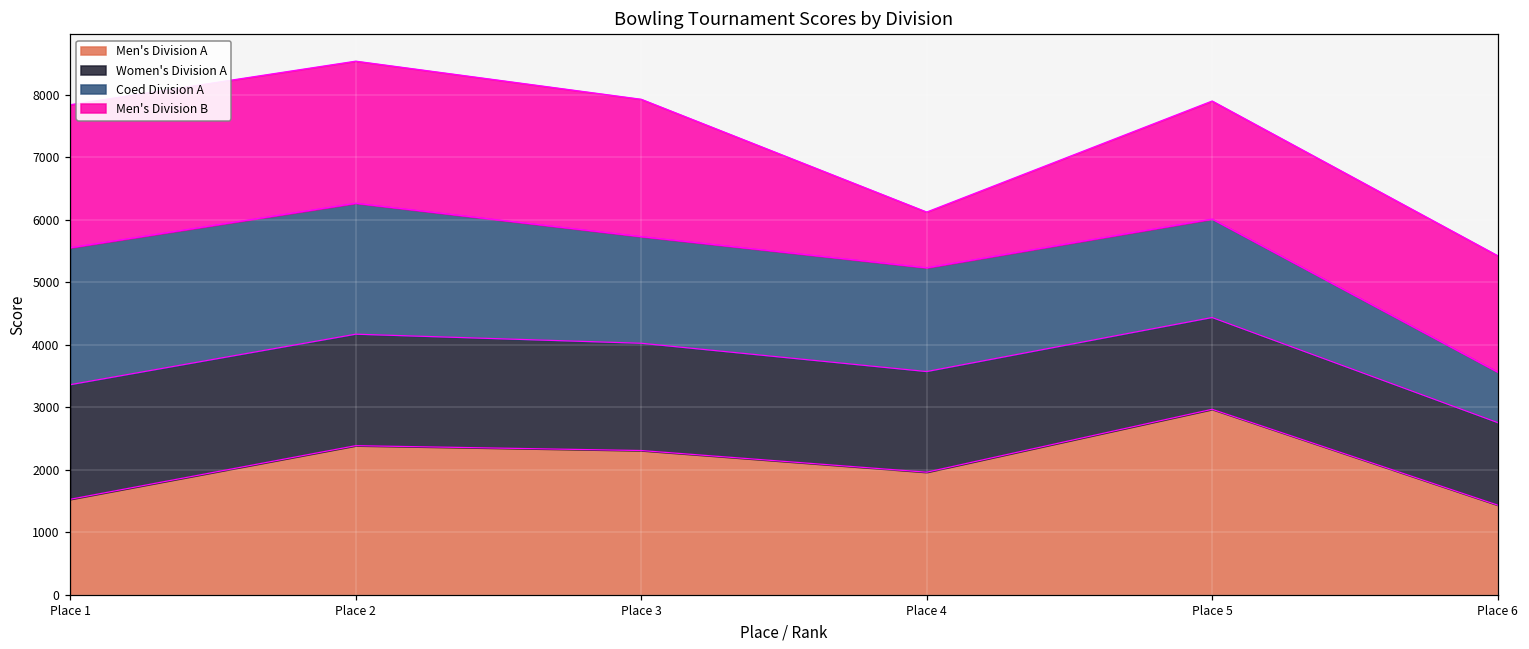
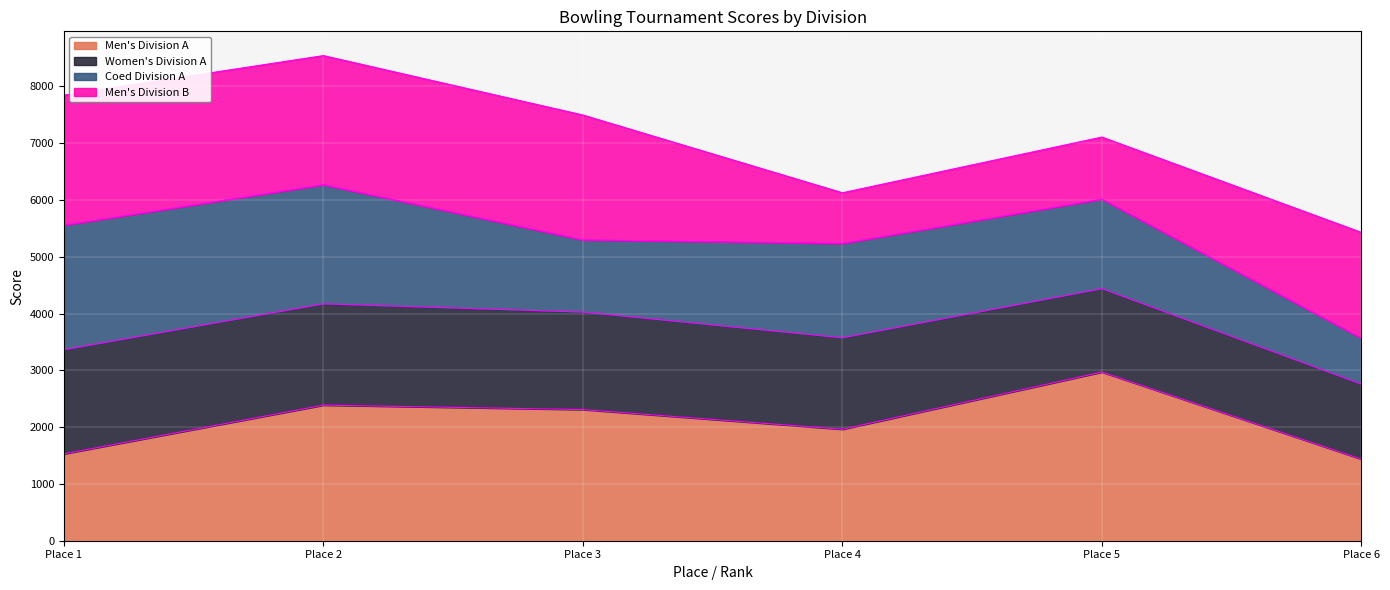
Coed Division A, Place 3: 1700 -> 1300
Men's Division B, Place 5: 1900 -> 1100
